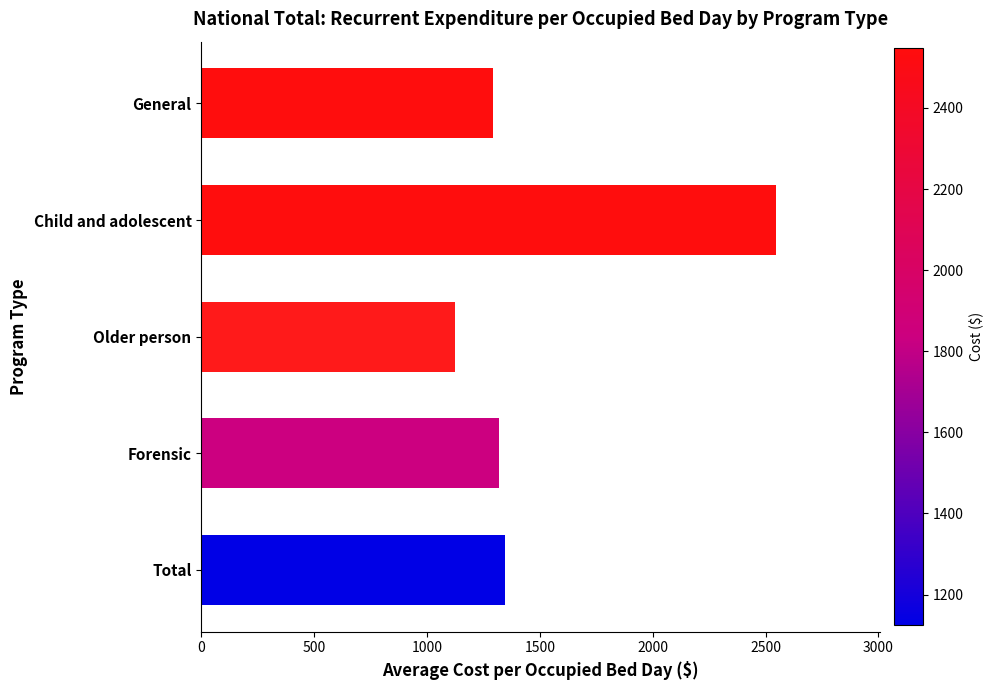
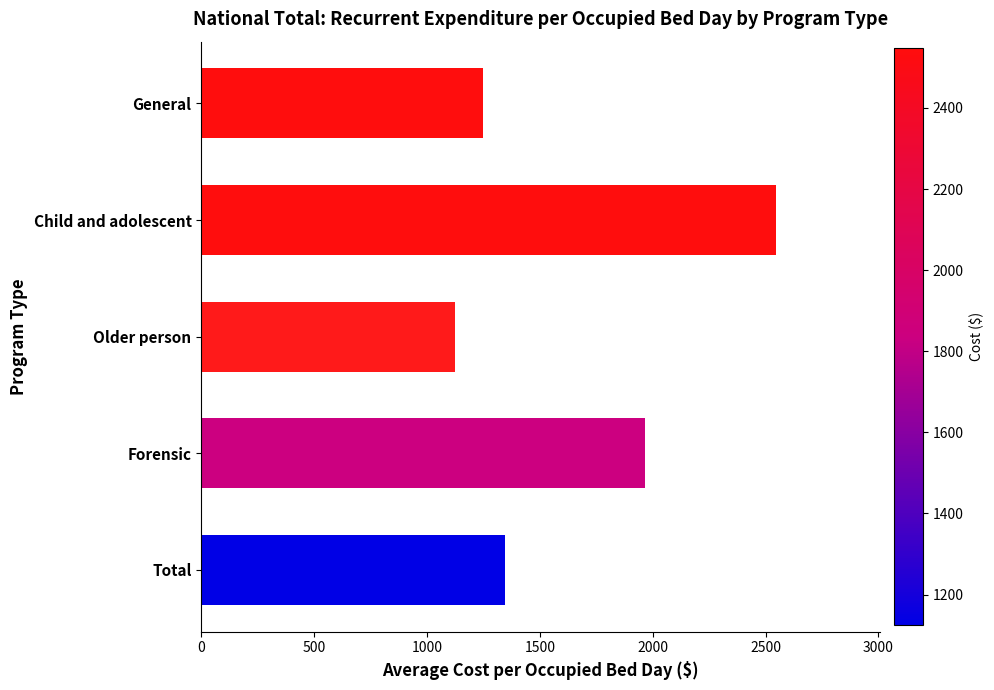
General: 1290 -> 1250
Forensic: 1320 -> 1970
